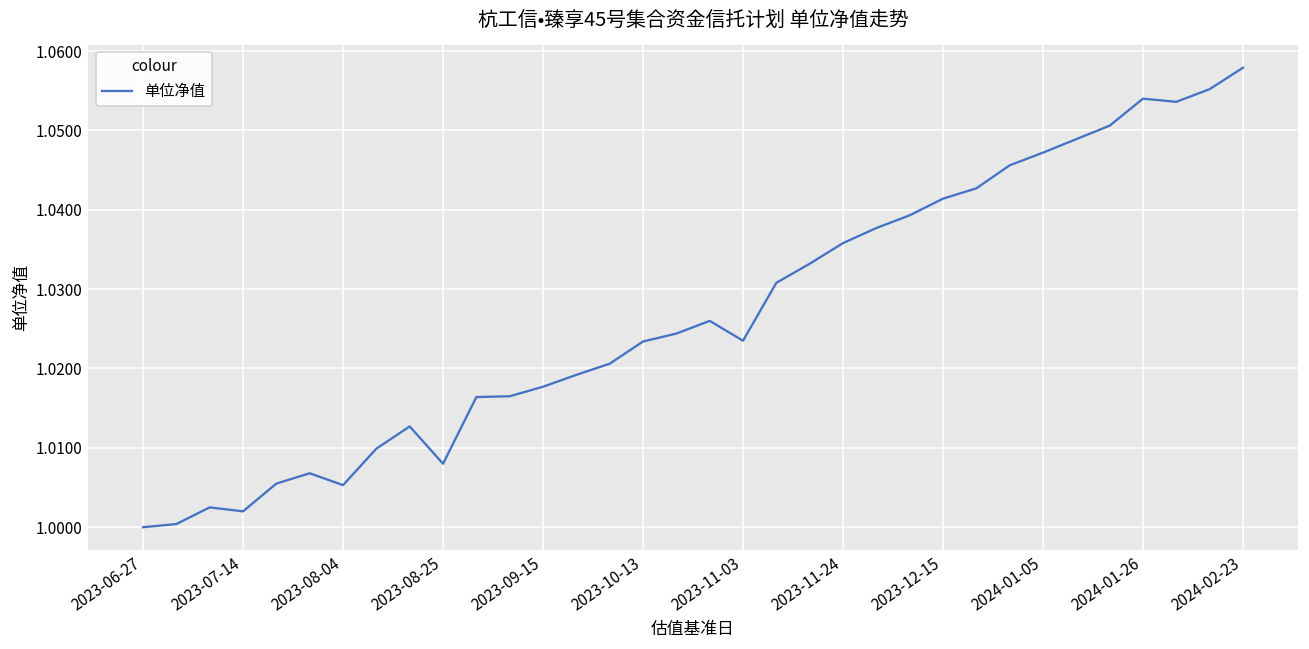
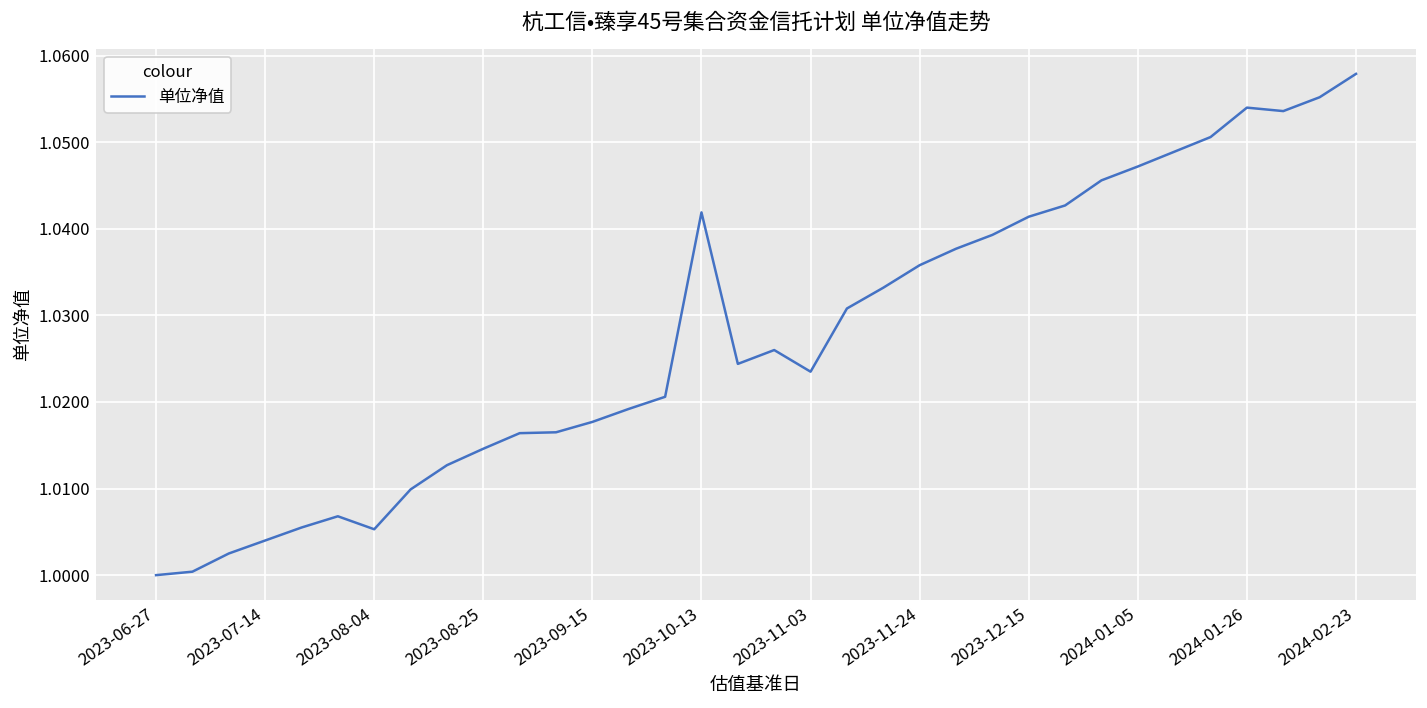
2023-07-14: 1.002 -> 1.004
2023-08-25: 1.008 -> 1.015
2023-10-13: 1.023 -> 1.042
